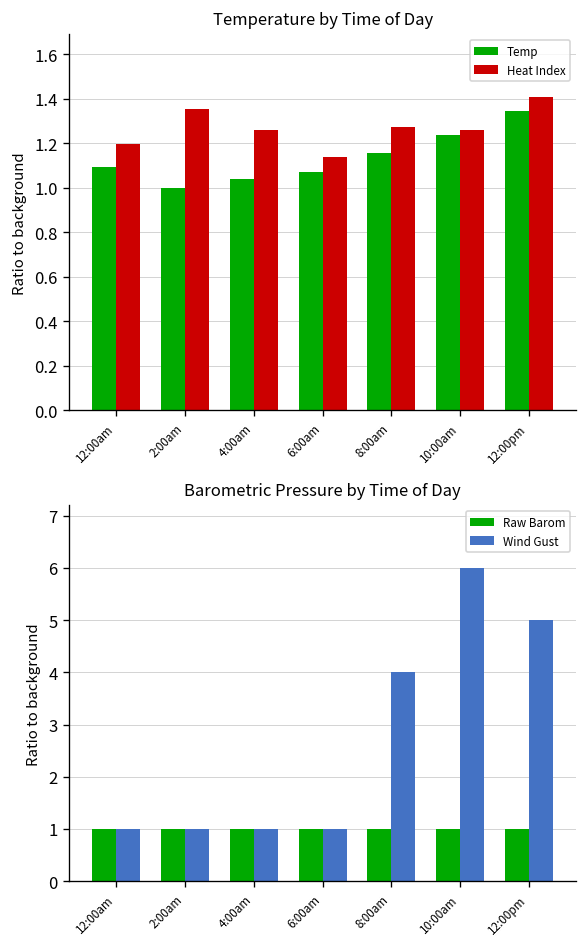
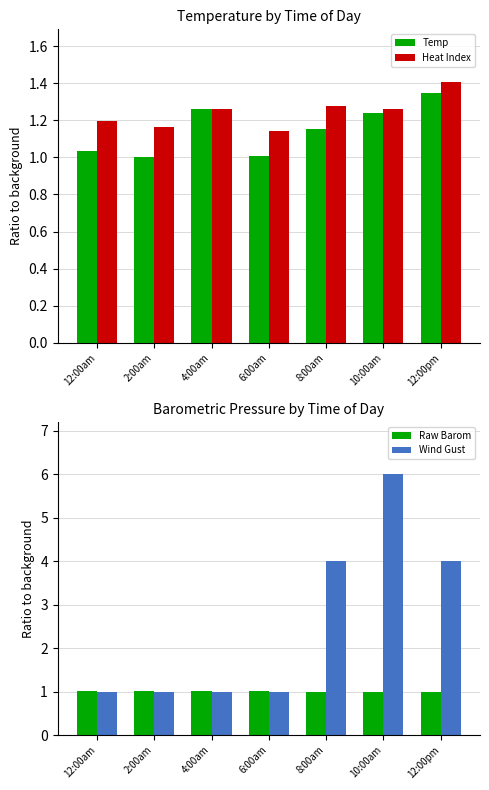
Temperature by Time of Day, Temp, 12:00am: 1.09 -> 1.04
Temperature by Time of Day, Heat Index, 2:00am: 1.36 -> 1.16
Temperature by Time of Day, Temp, 4:00am: 1.04 -> 1.26
Temperature by Time of Day, Temp, 6:00am: 1.07 -> 1.01
Barometric Pressure by Time of Day, Wind Gust, 12:00pm: 5.0 -> 4.0
